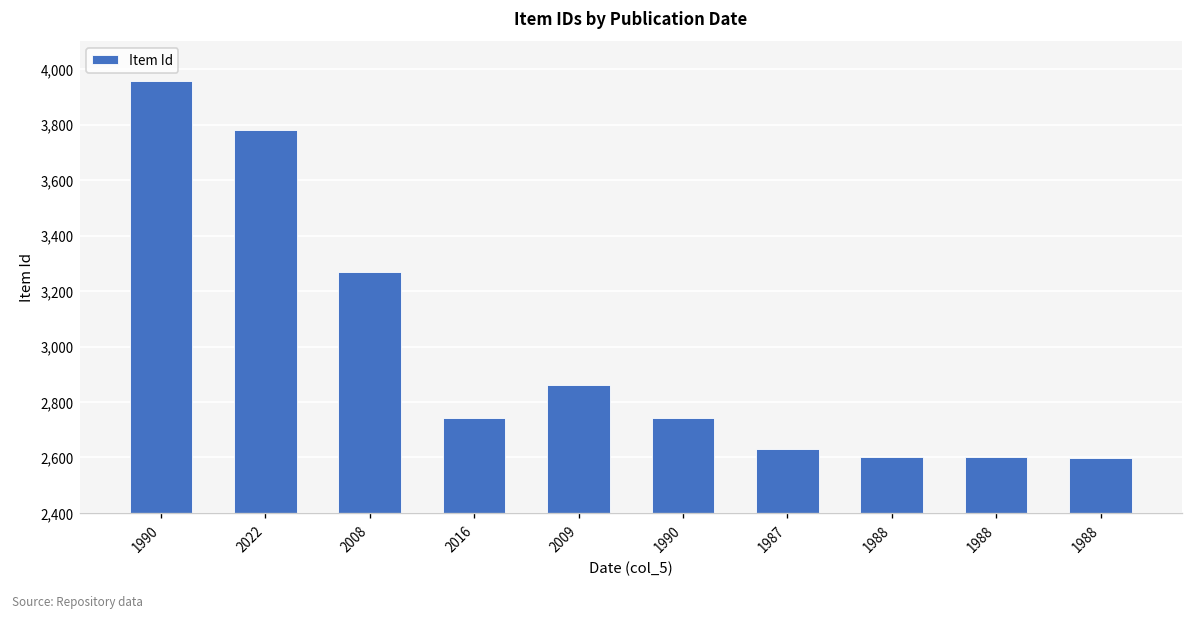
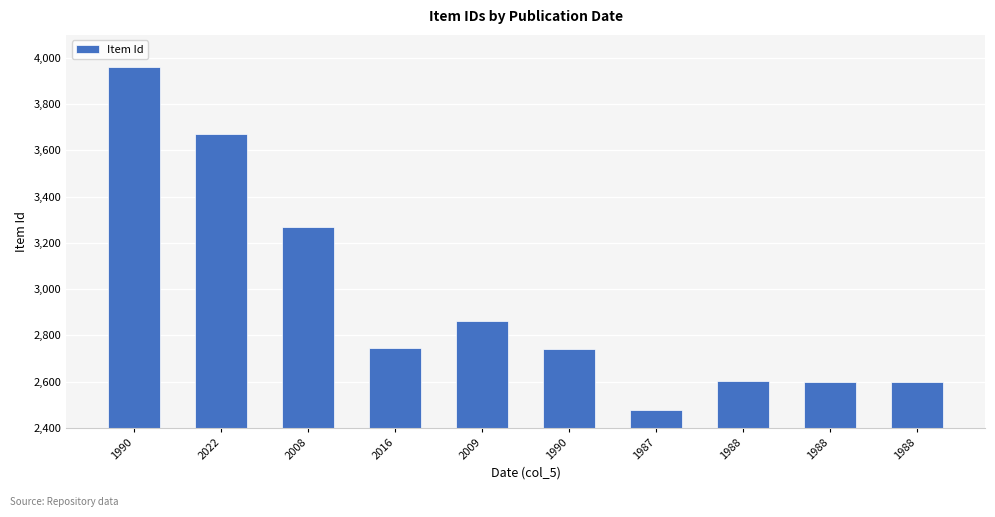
2022: 3,780 -> 3,670
1987: 2,630 -> 2,480
